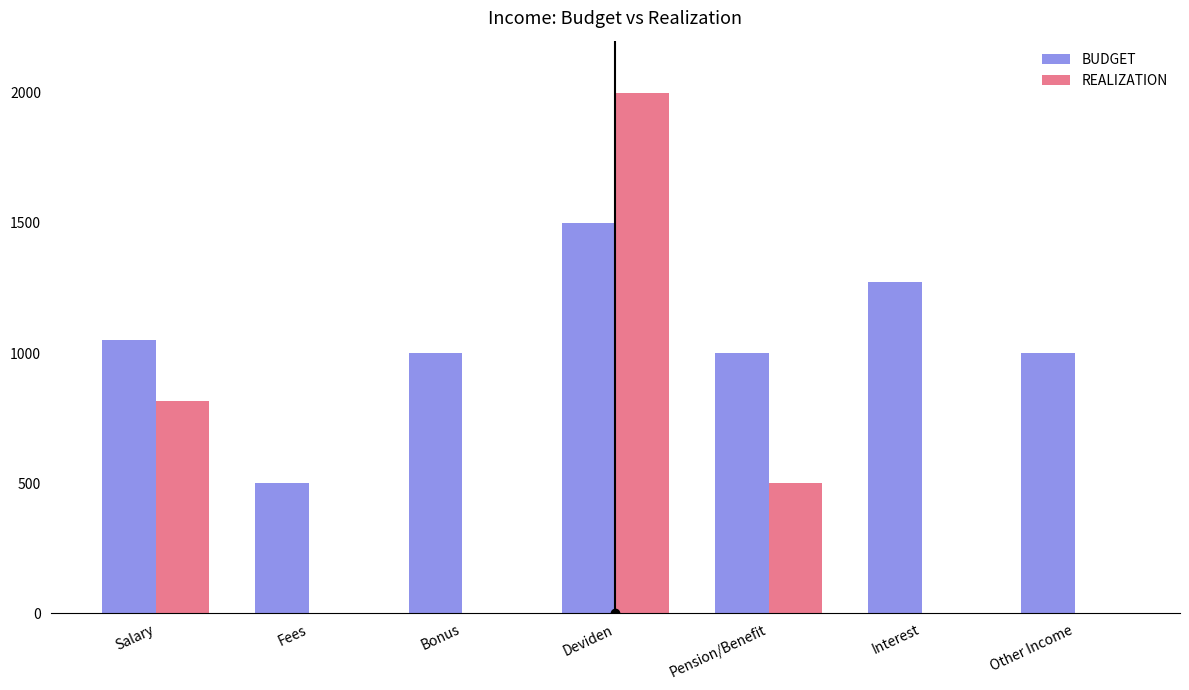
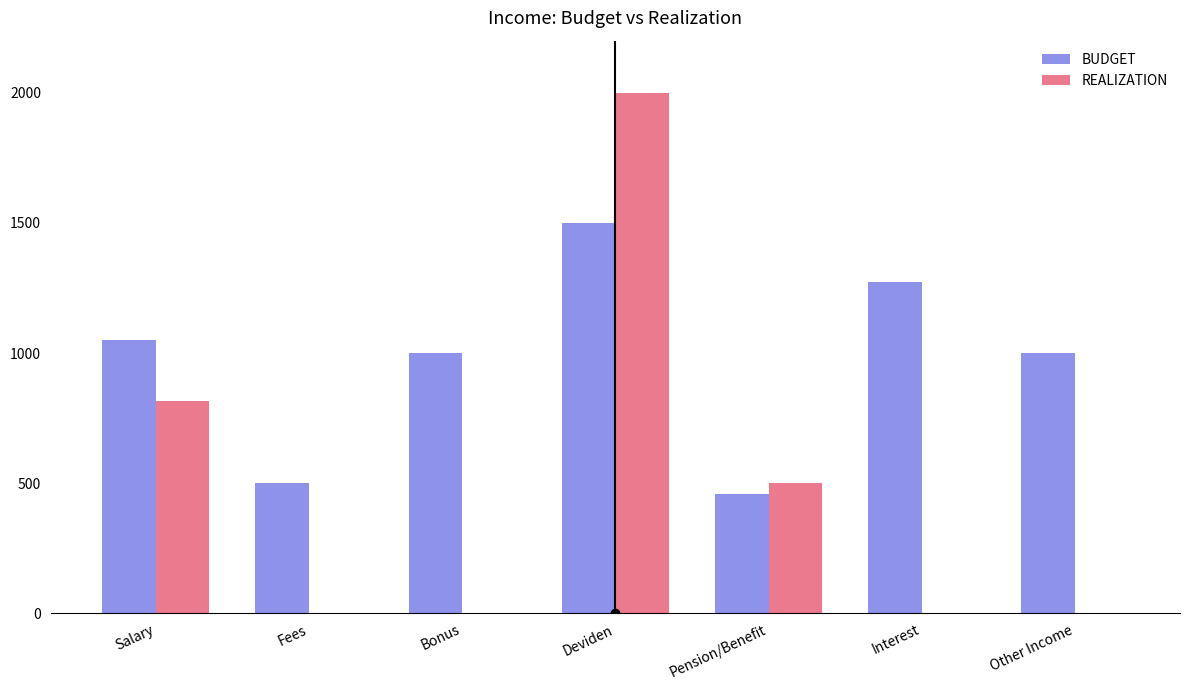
BUDGET, Pension/Benefit: 1000 -> 460
